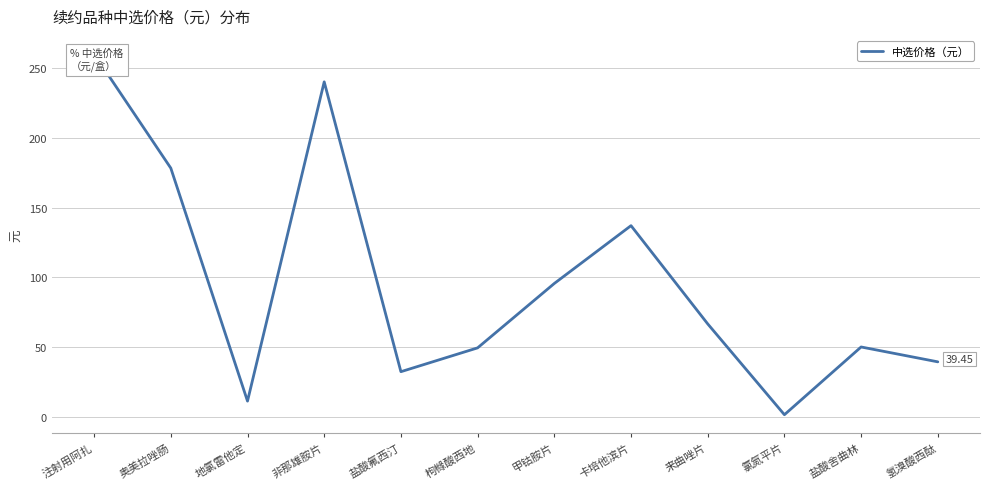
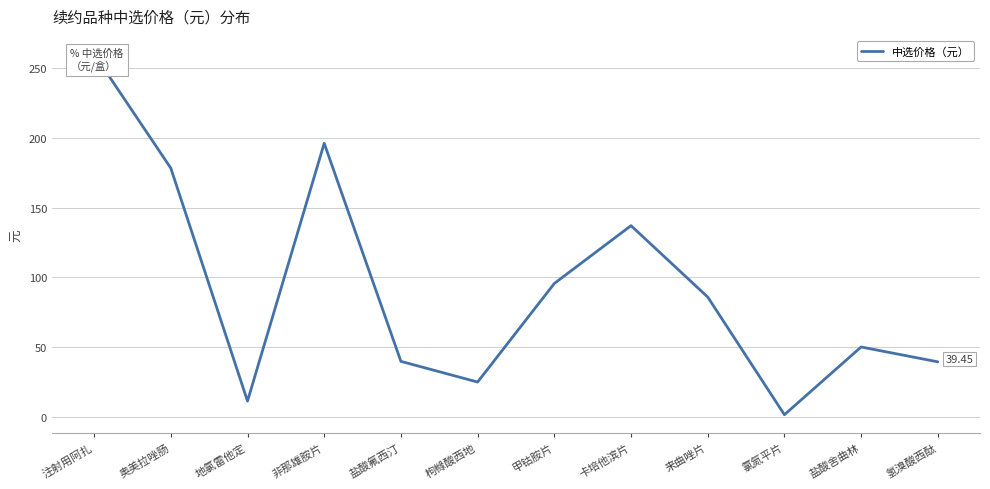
非那雄胺片: 240 -> 196
盐酸氟西汀: 32 -> 40
枸橼酸西地: 49 -> 25
来曲唑片: 67 -> 86
